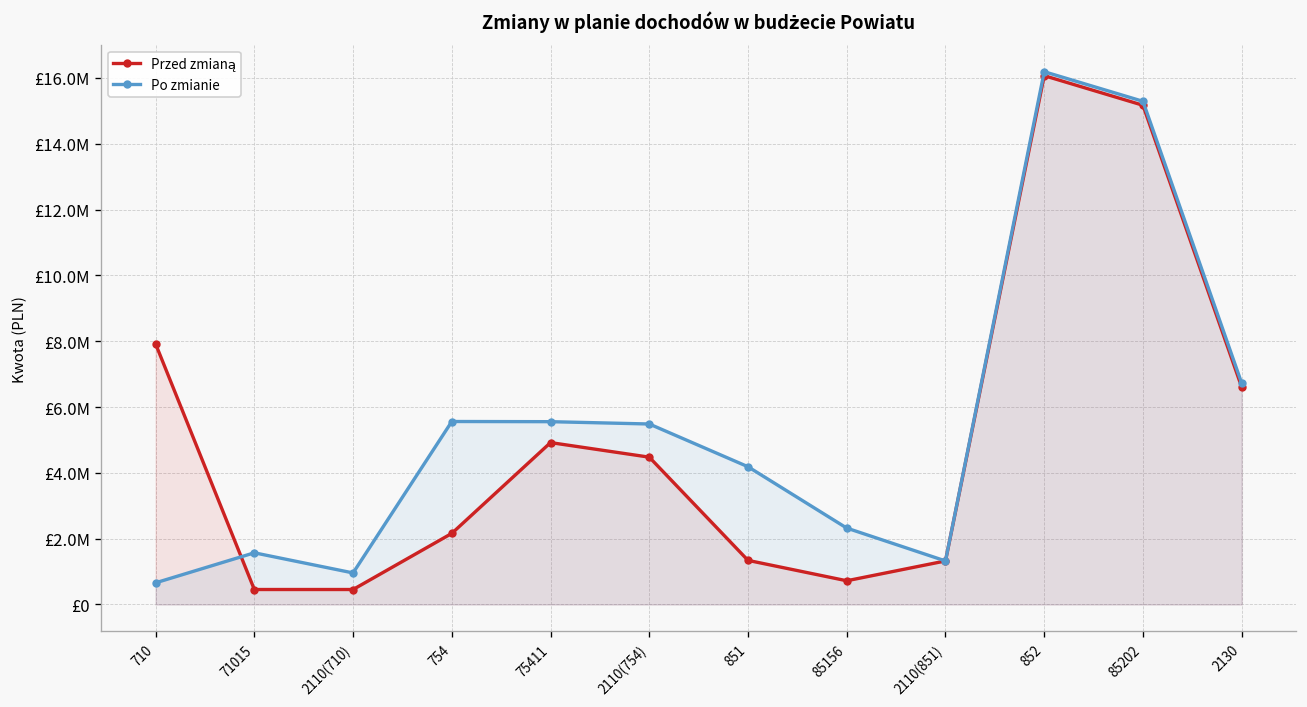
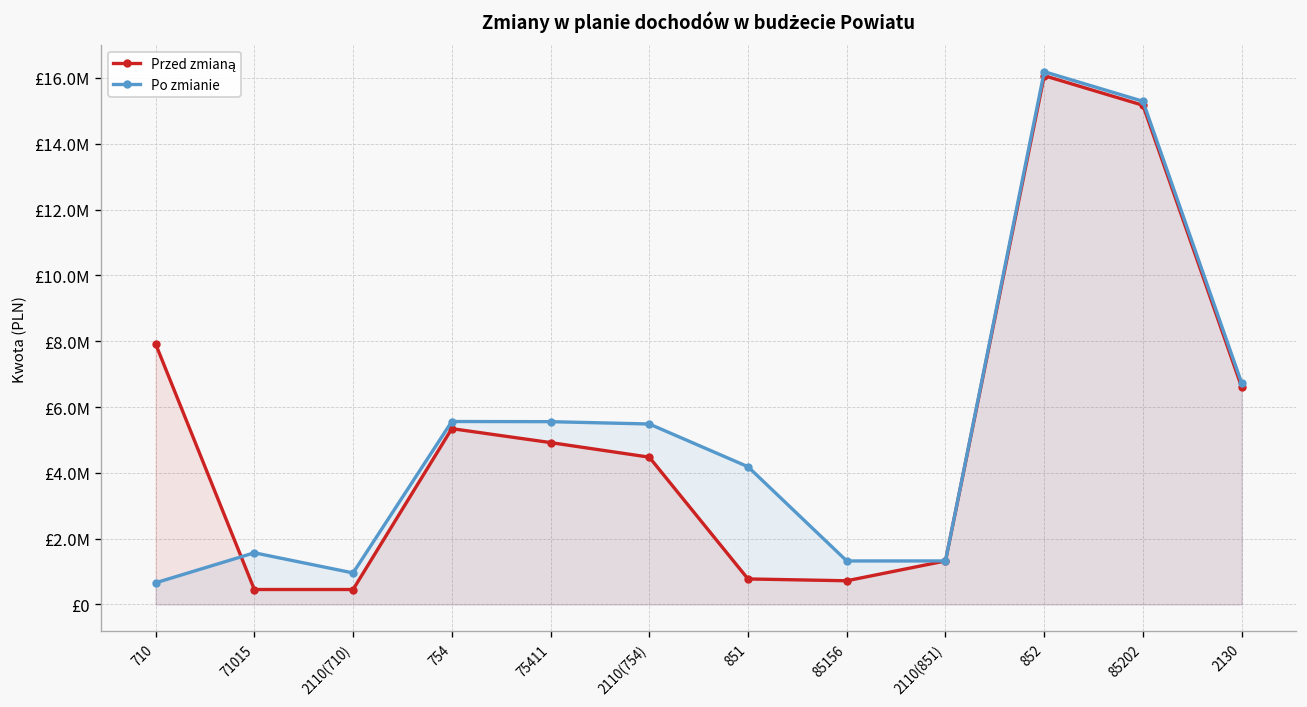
Przed zmianą, 754: £2200000 -> £5300000
Przed zmianą, 851: £1300000 -> £800000
Po zmianie, 85156: £2300000 -> £1300000
